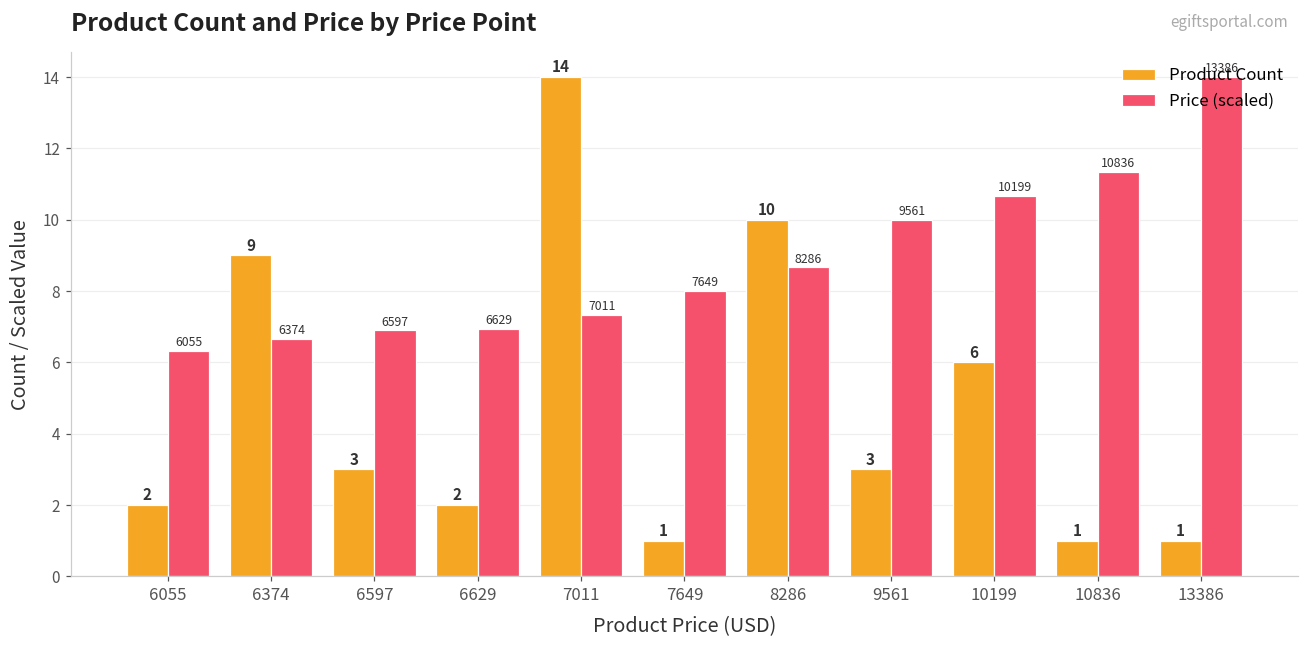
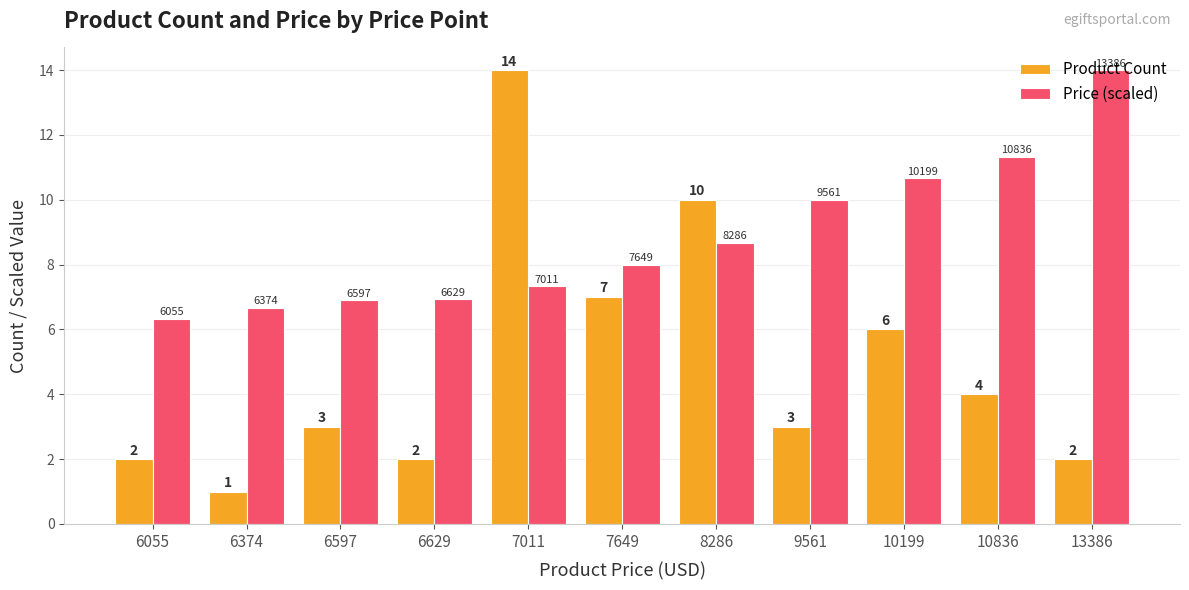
Product Count, 6374: 9 -> 1
Product Count, 7649: 1 -> 7
Product Count, 10836: 1 -> 4
Product Count, 13386: 1 -> 2
